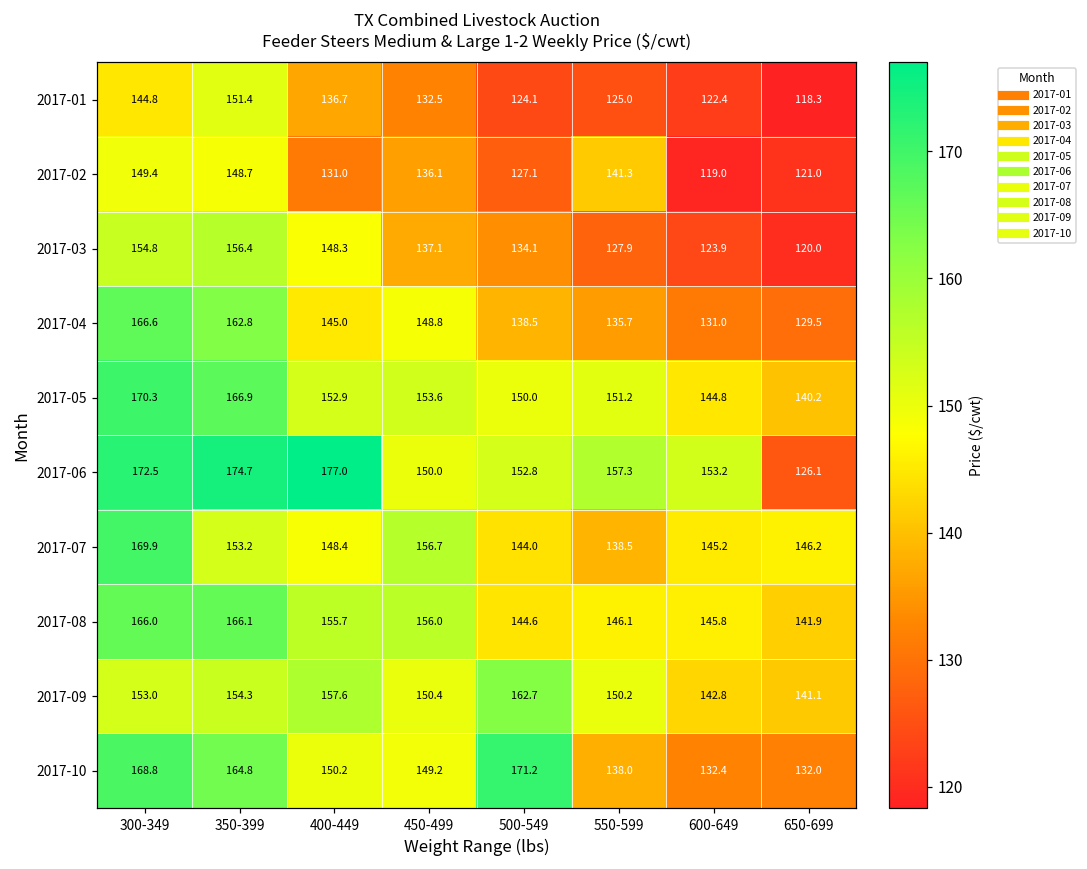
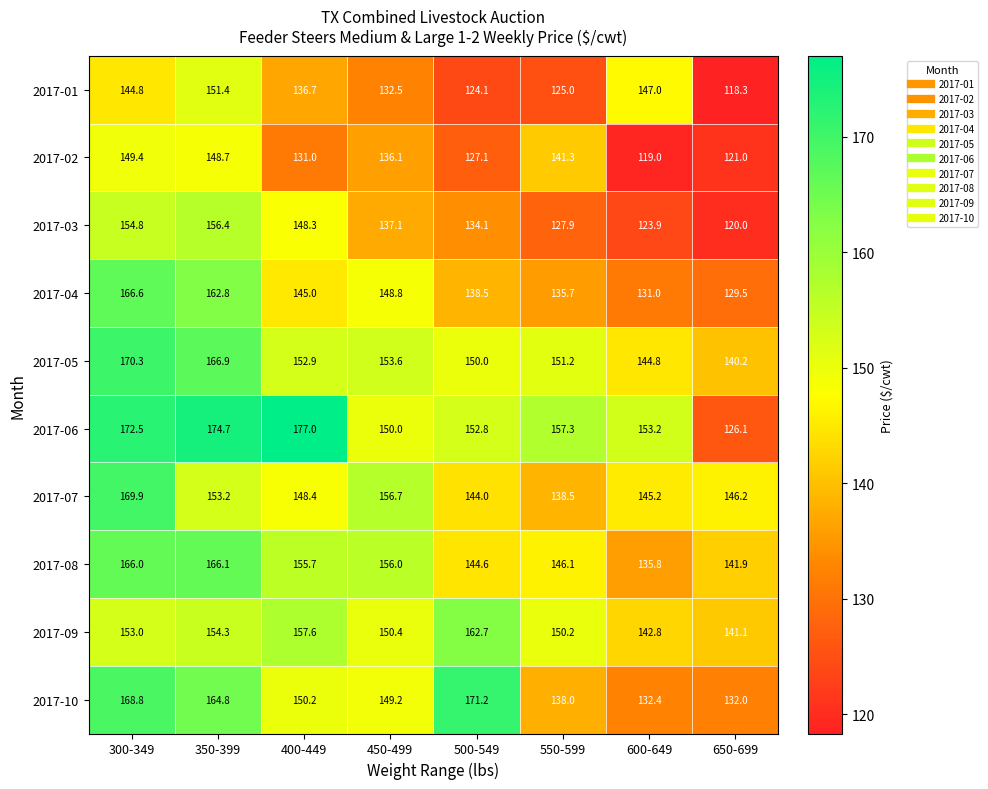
2017-01, 600-649: 122.4 -> 147.0
2017-08, 600-649: 145.8 -> 135.8
